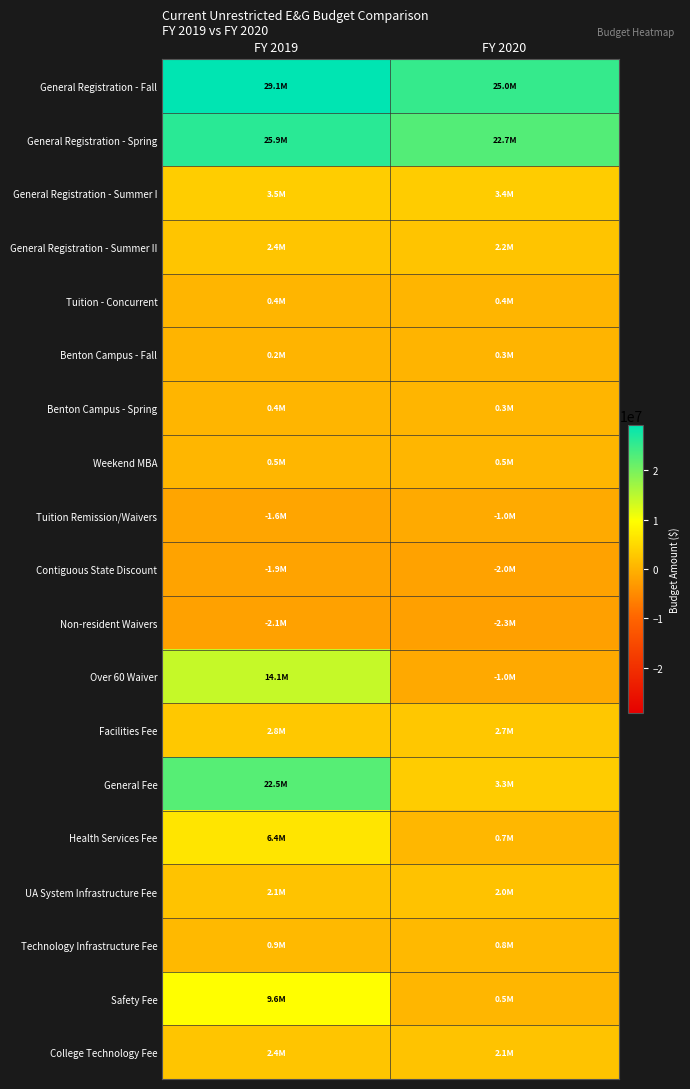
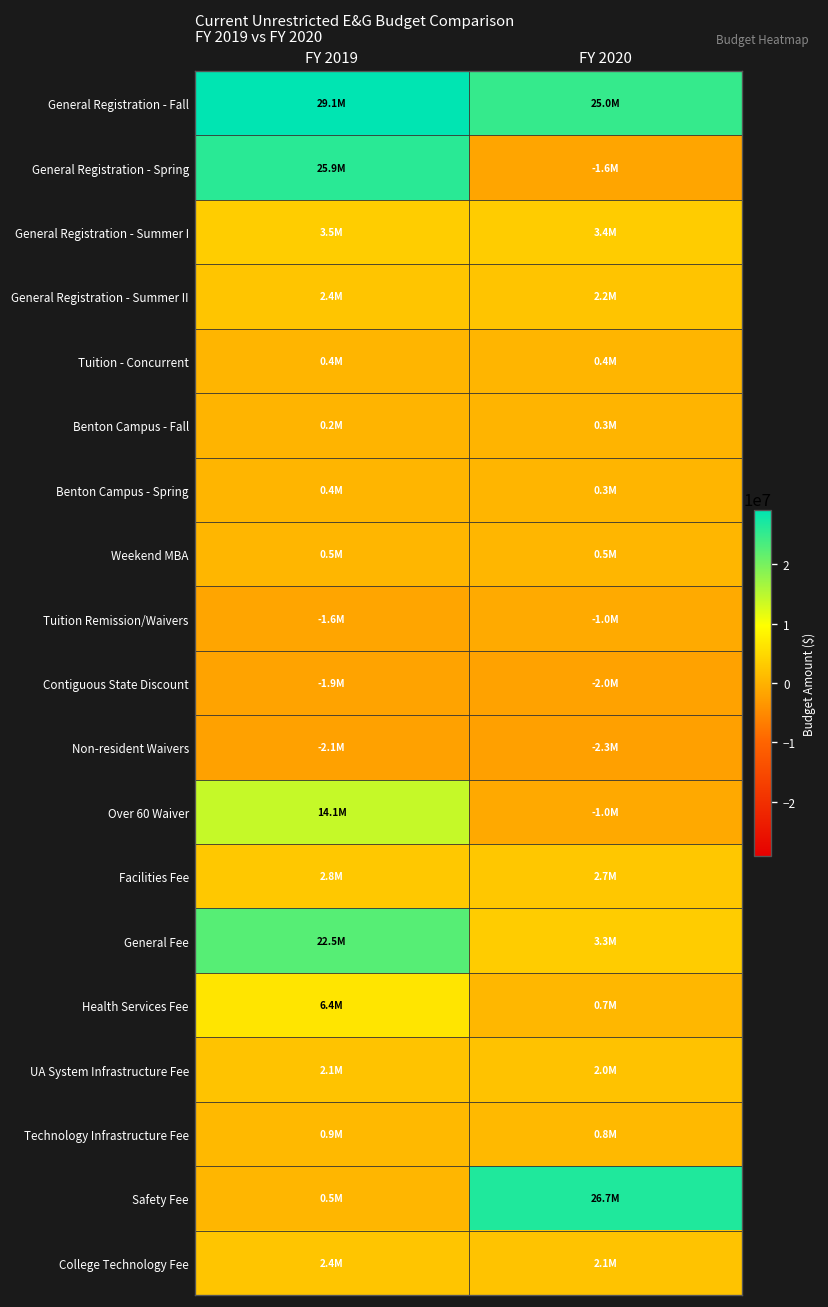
General Registration - Spring, FY 2020: 22.7M -> -1.6M
Safety Fee, FY 2019: 9.6M -> 0.5M
Safety Fee, FY 2020: 0.5M -> 26.7M
